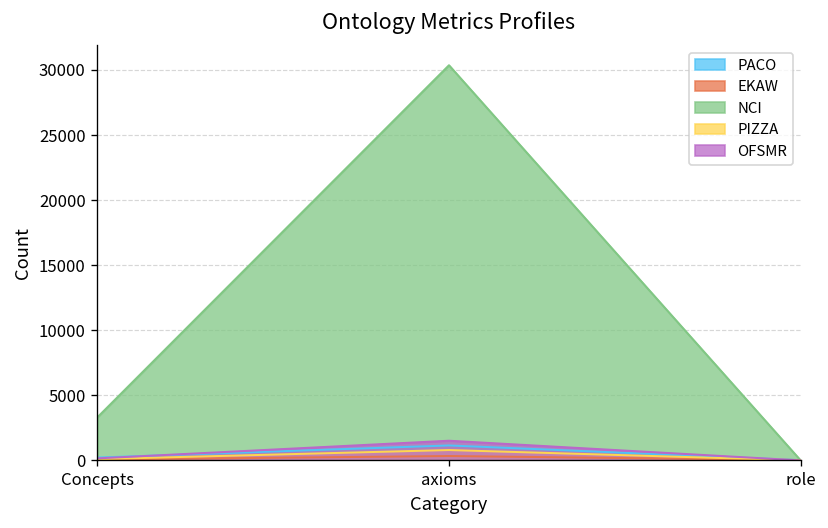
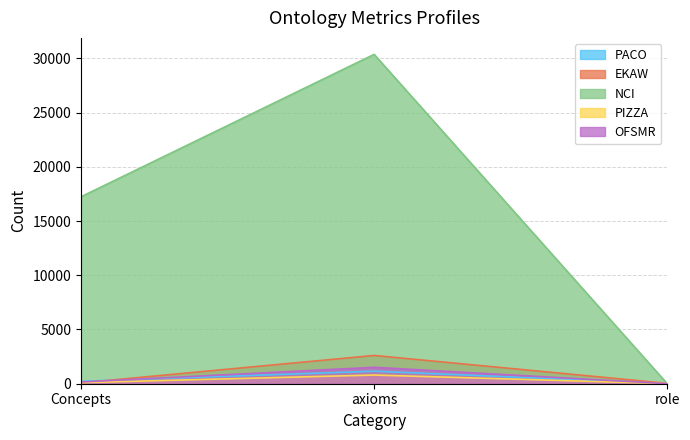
NCI, Concepts: 3300 -> 17200
EKAW, axioms: 300 -> 2600
